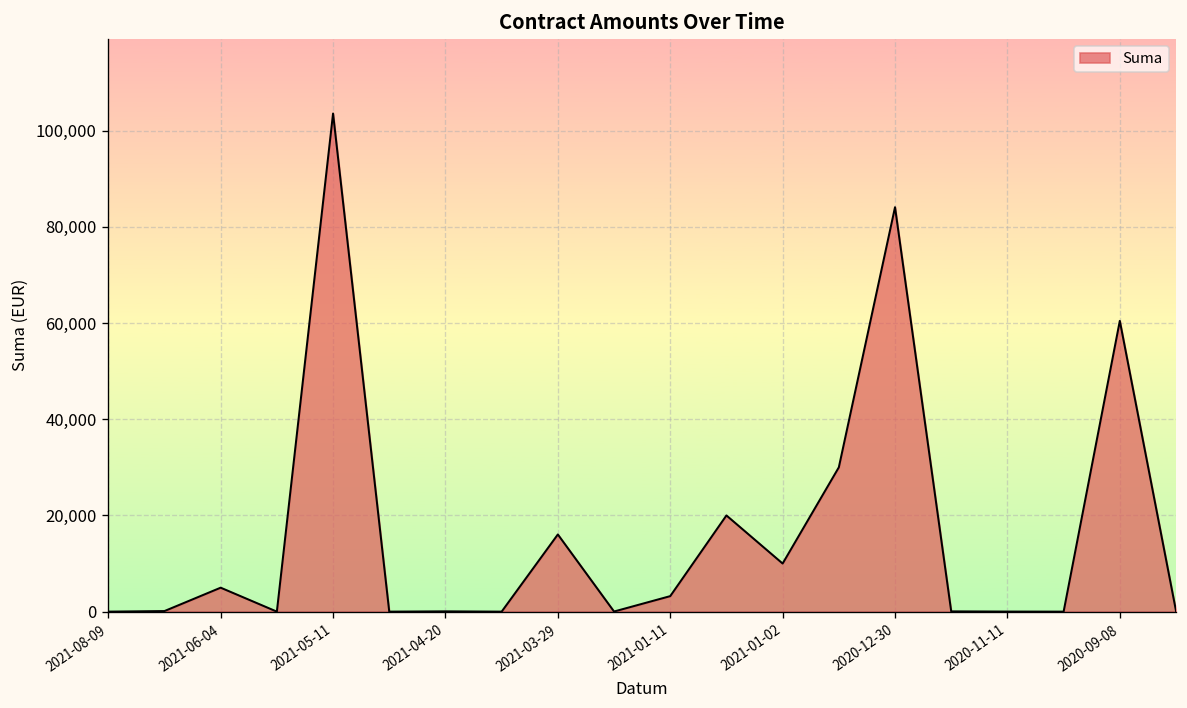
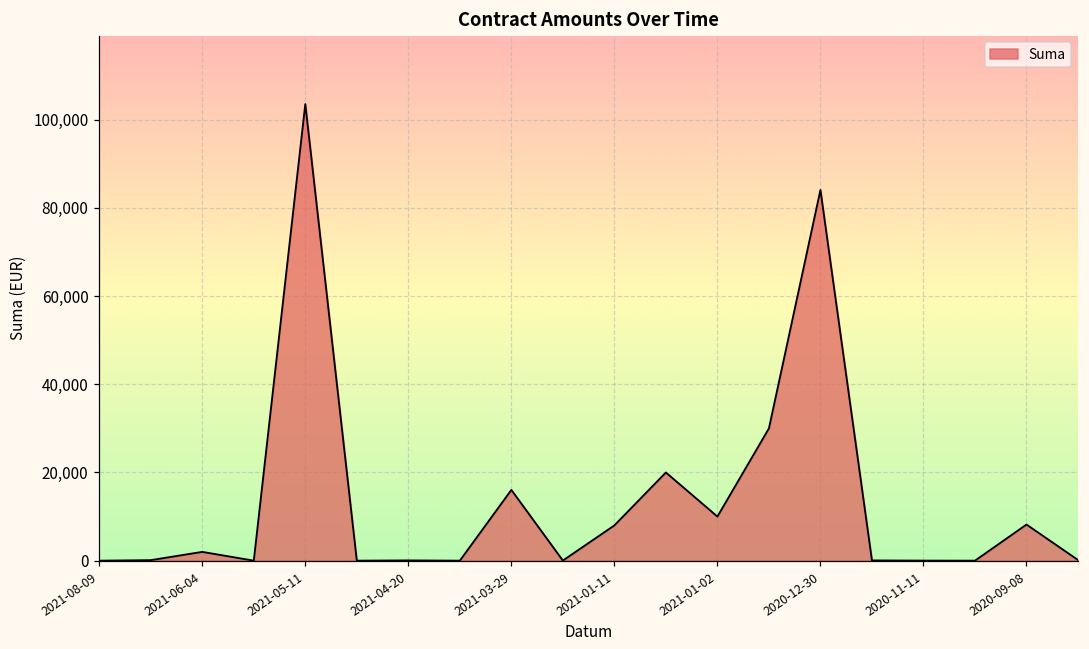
2021-06-04: 5,000 -> 2,000
2021-01-11: 3,000 -> 8,000
2020-09-08: 60,000 -> 8,000
